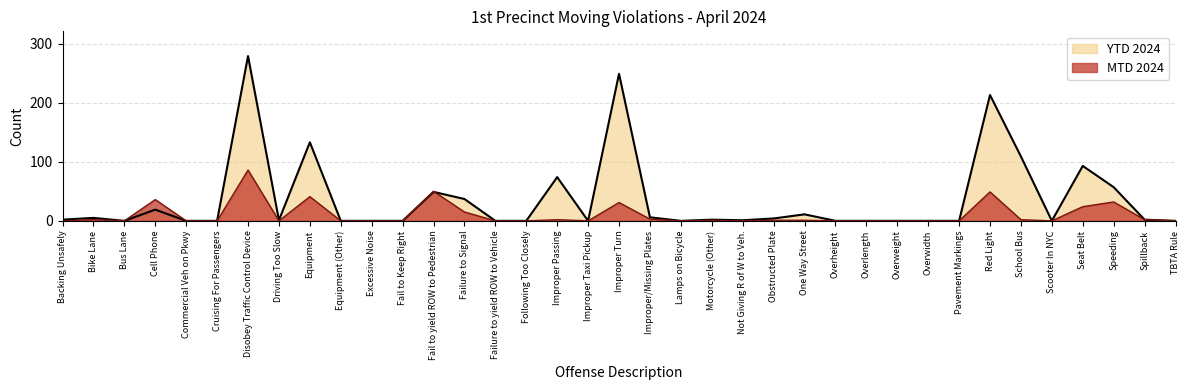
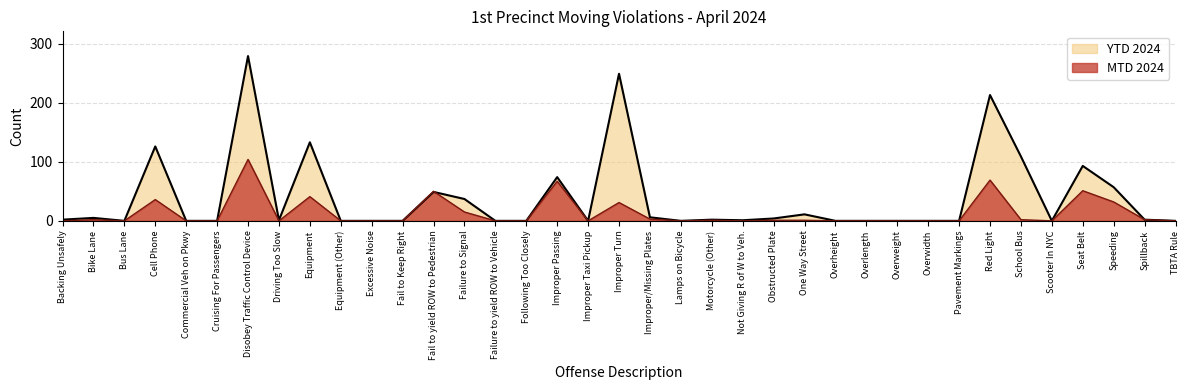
YTD 2024, Cell Phone: 20 -> 130
MTD 2024, Disobey Traffic Control Device: 90 -> 100
MTD 2024, Improper Passing: 0 -> 70
MTD 2024, Red Light: 50 -> 70
MTD 2024, Seat Belt: 20 -> 50
